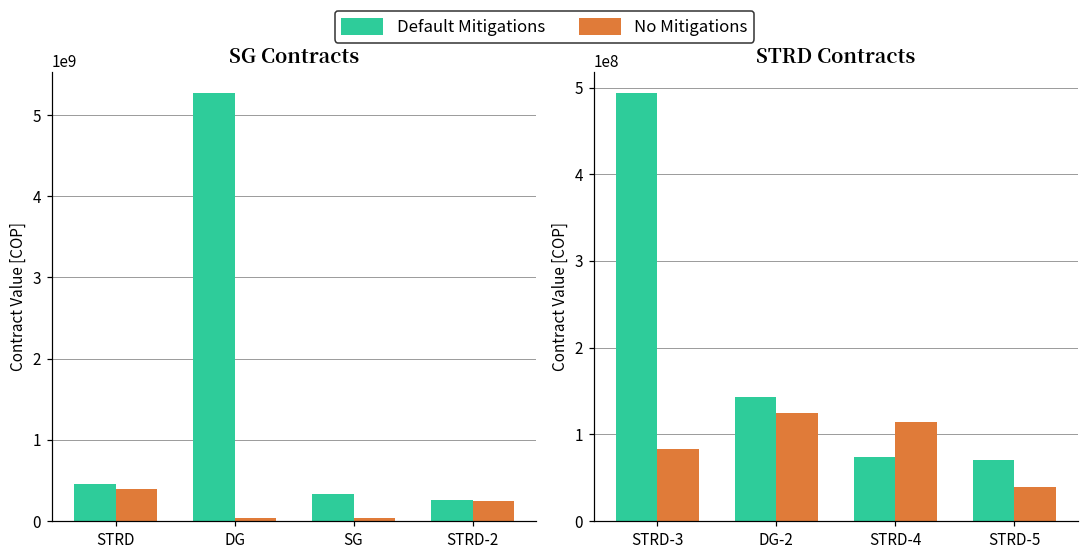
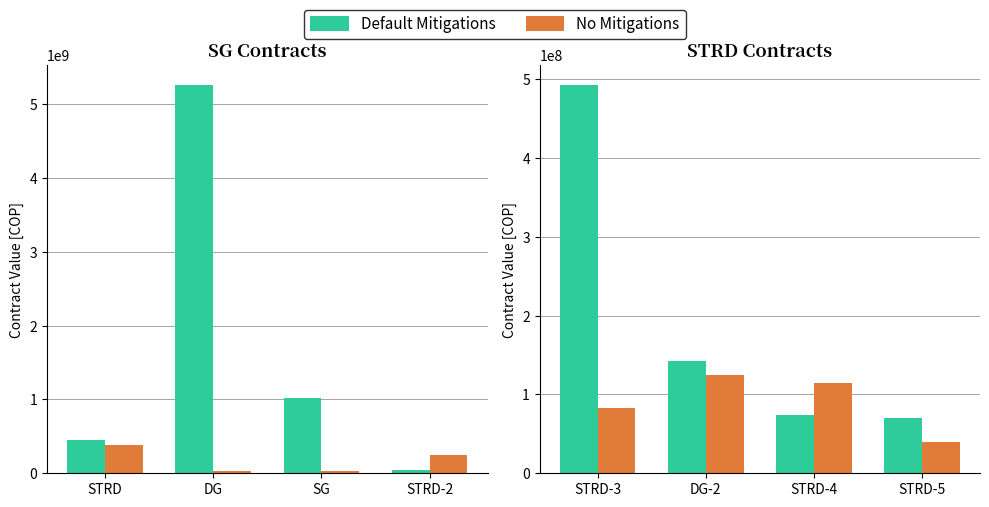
SG Contracts, Default Mitigations, SG: 300000000 -> 1000000000
SG Contracts, Default Mitigations, STRD-2: 300000000 -> 0
